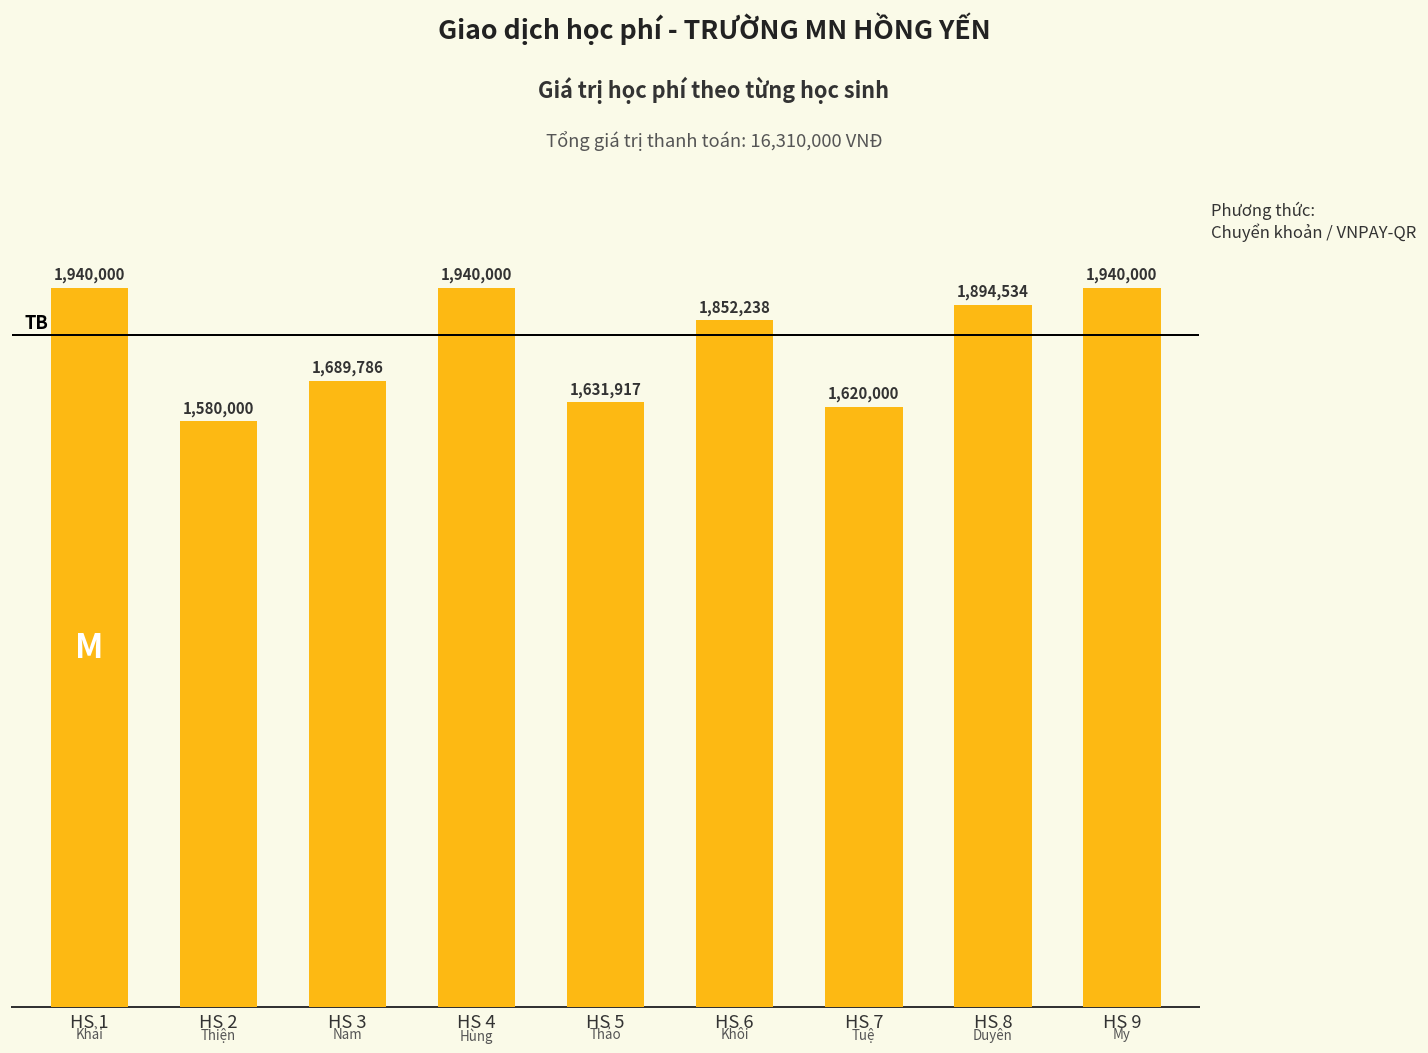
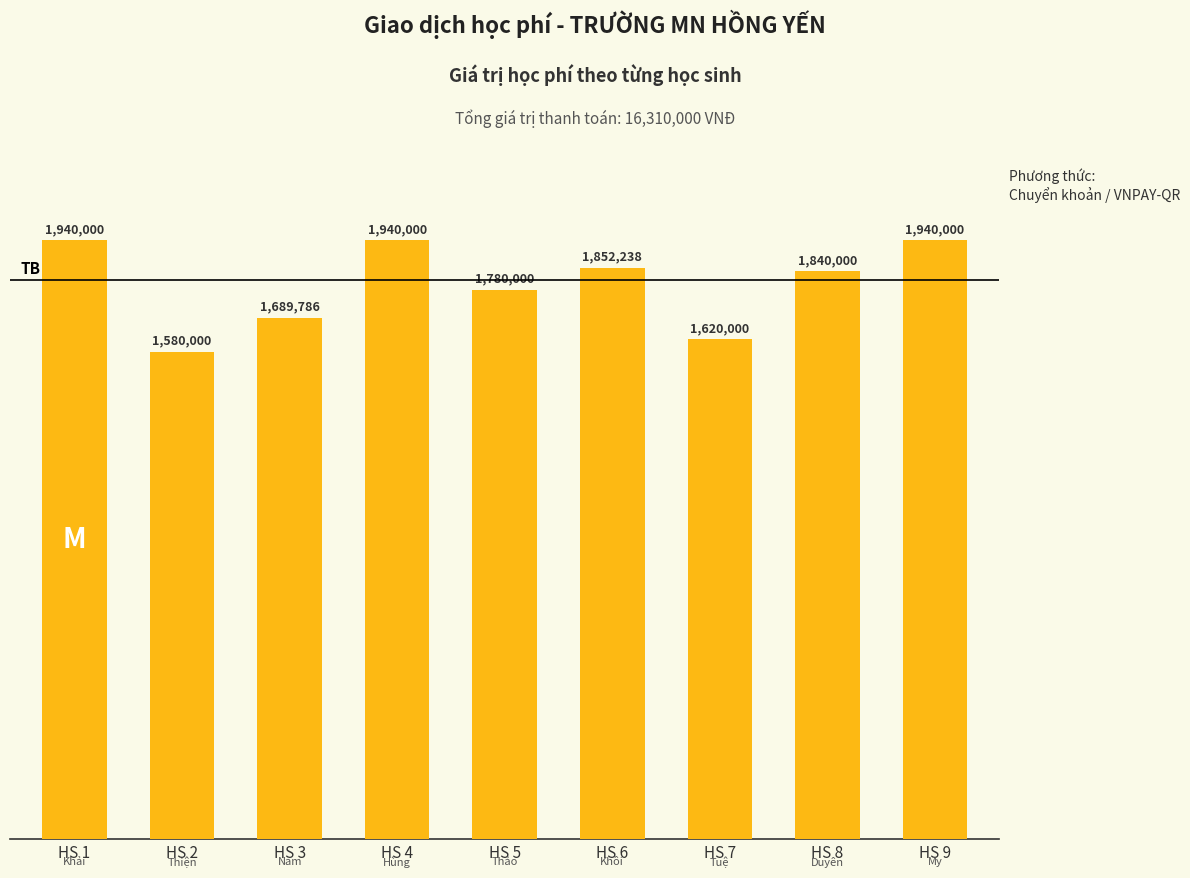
HS 5: 1,631,917 -> 1,780,000
HS 8: 1,894,534 -> 1,840,000
